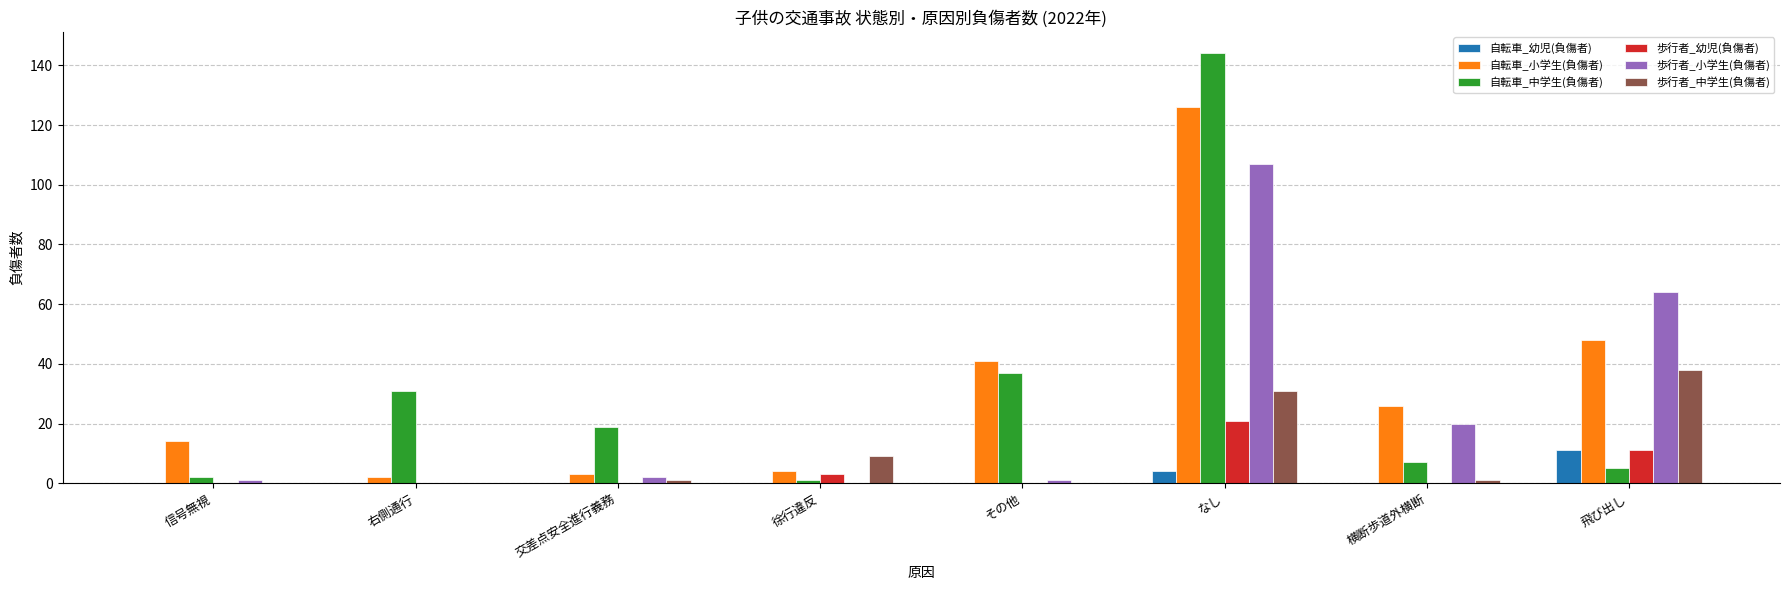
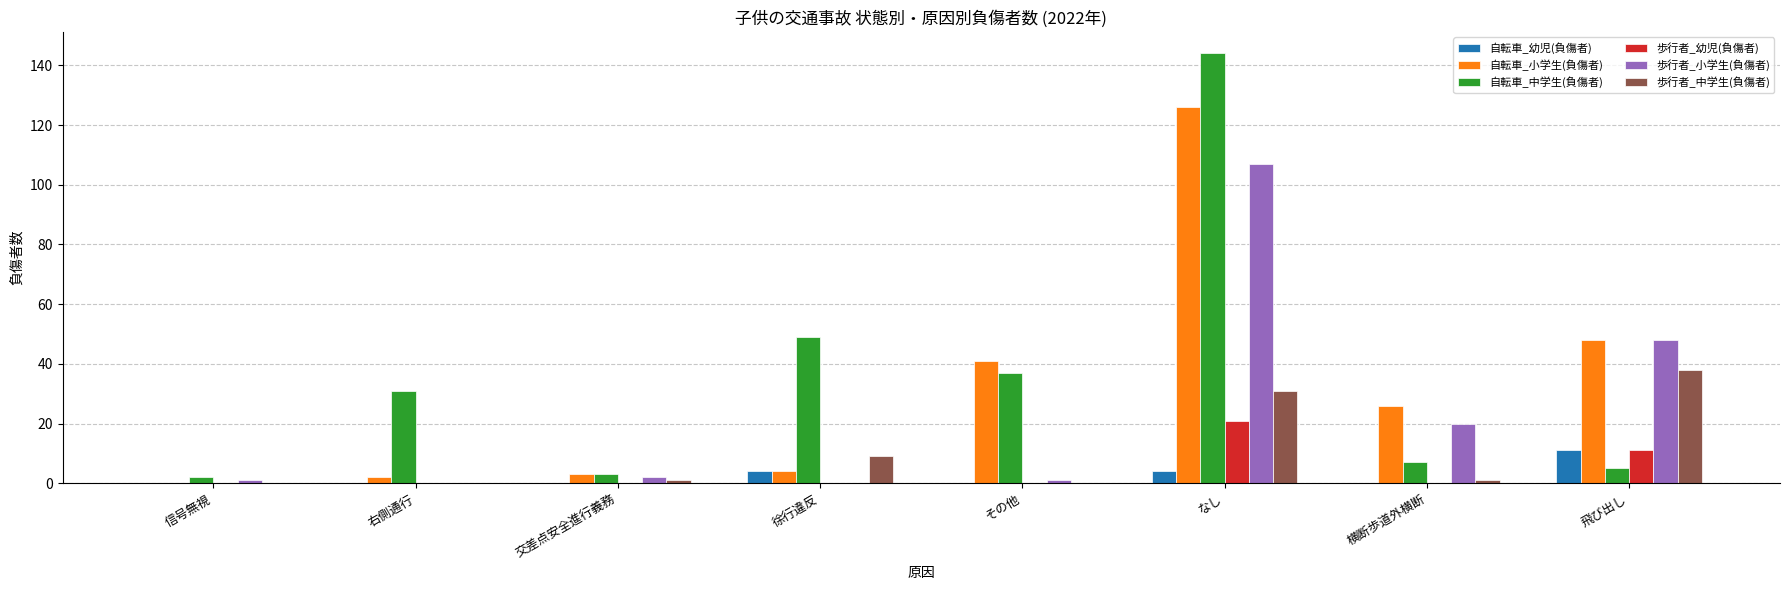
自転車_小学生(負傷者), 信号無視: 14 -> 0
自転車_中学生(負傷者), 交差点安全進行義務: 19 -> 3
自転車_幼児(負傷者), 徐行違反: 0 -> 4
自転車_中学生(負傷者), 徐行違反: 1 -> 49
歩行者_幼児(負傷者), 徐行違反: 3 -> 0
歩行者_小学生(負傷者), 飛び出し: 64 -> 48
